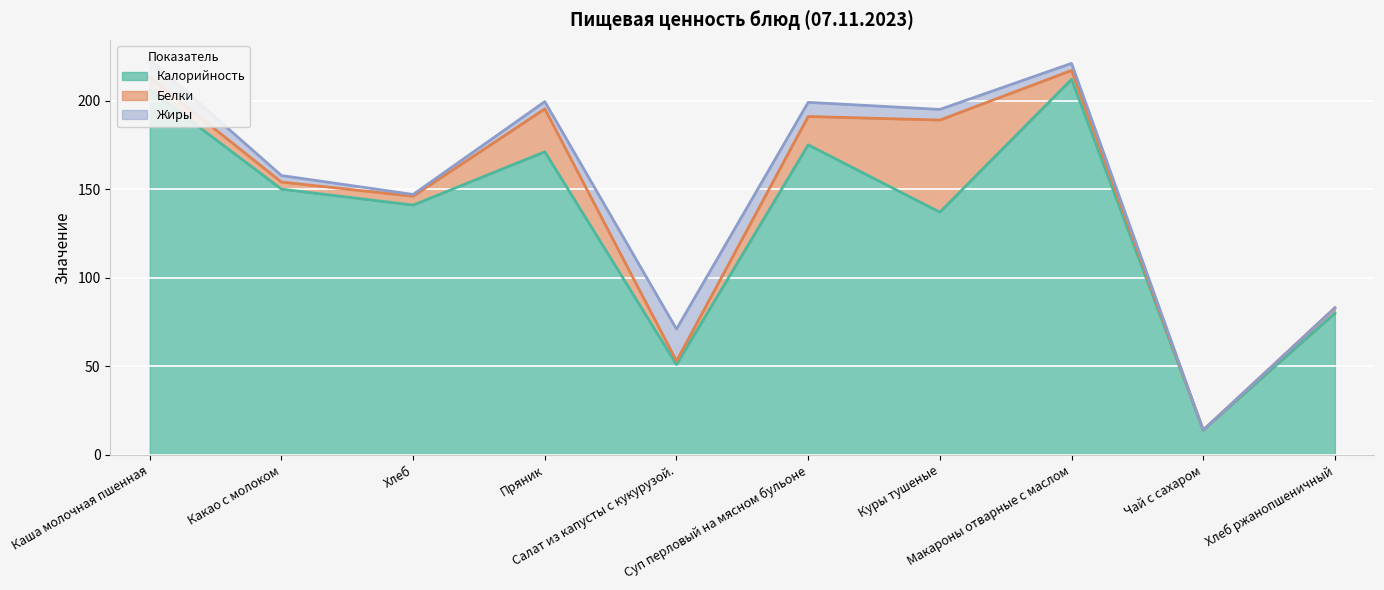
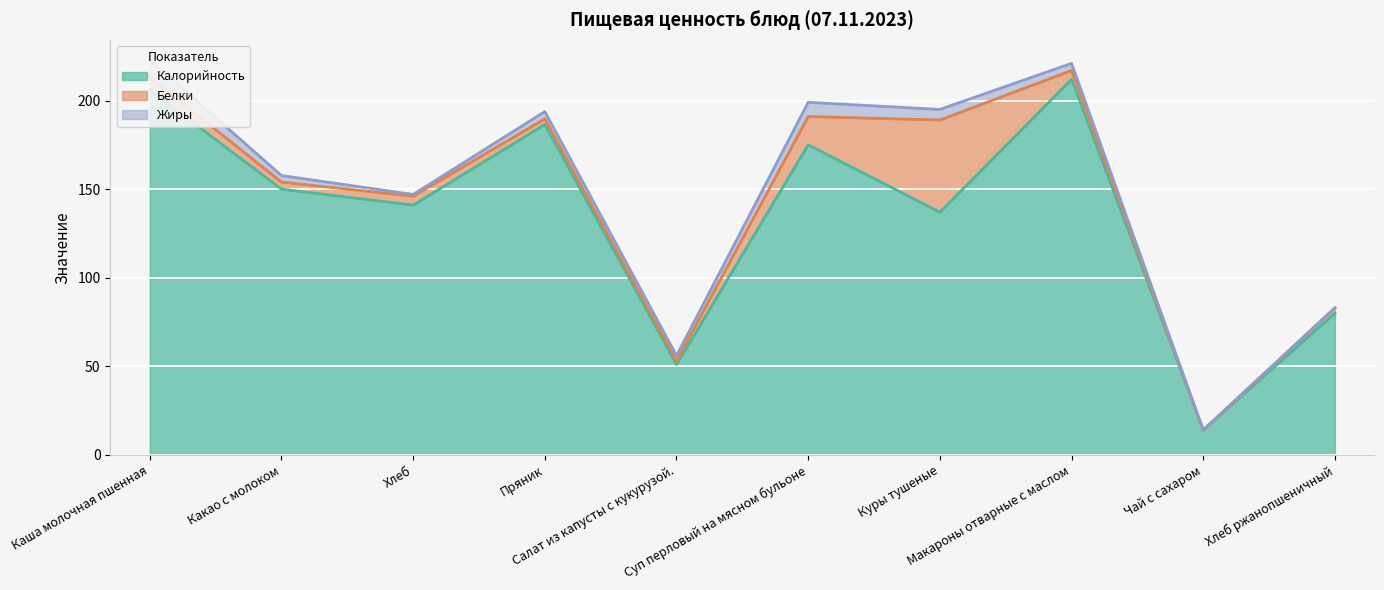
Калорийность, Пряник: 171 -> 187
Белки, Пряник: 24 -> 3
Жиры, Салат из капусты с кукурузой.: 18 -> 3
